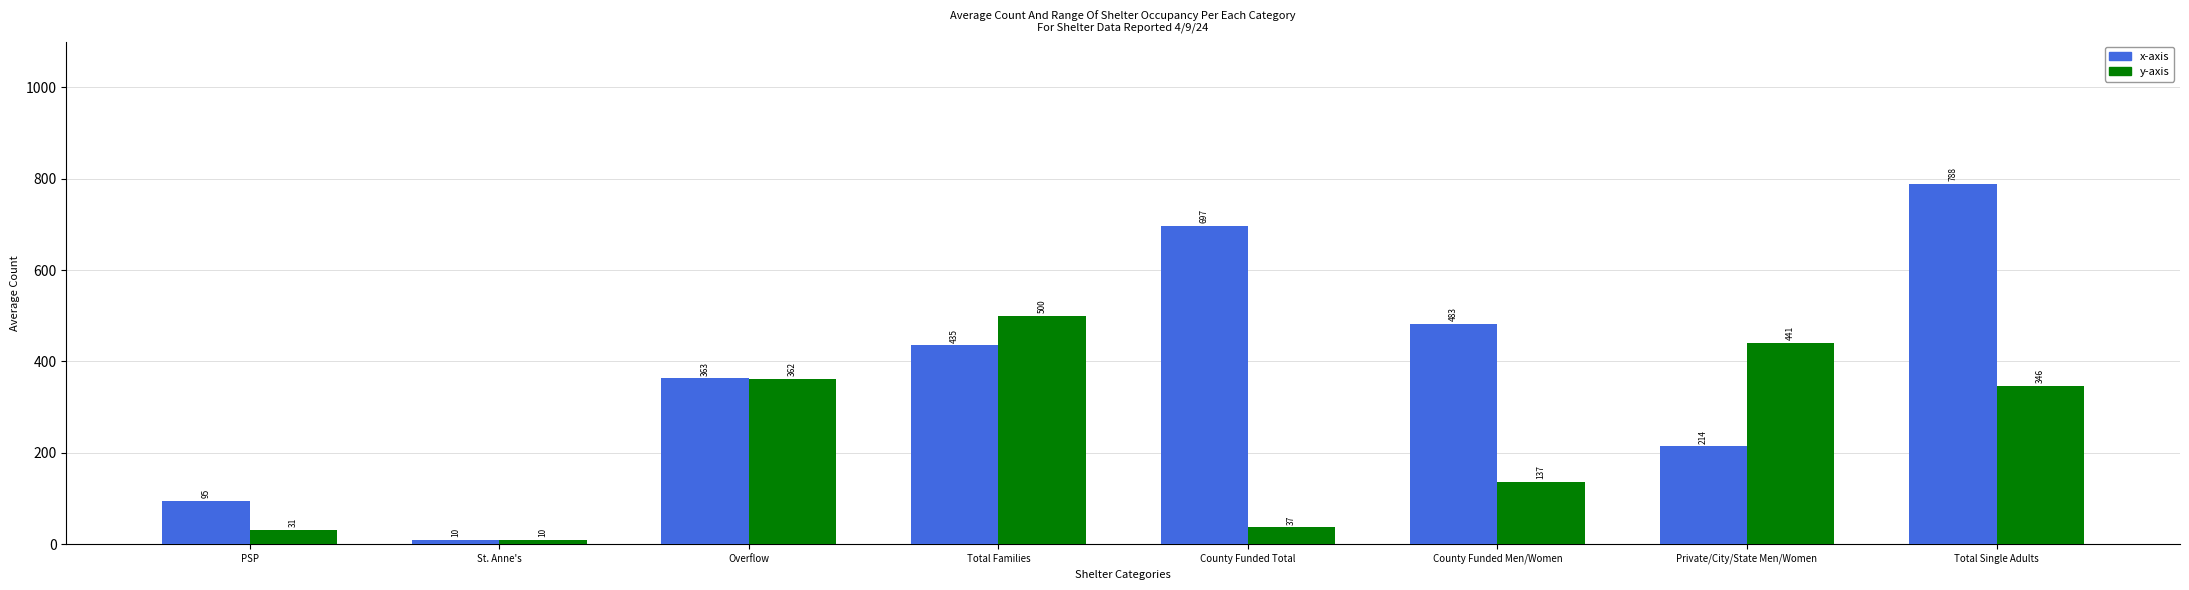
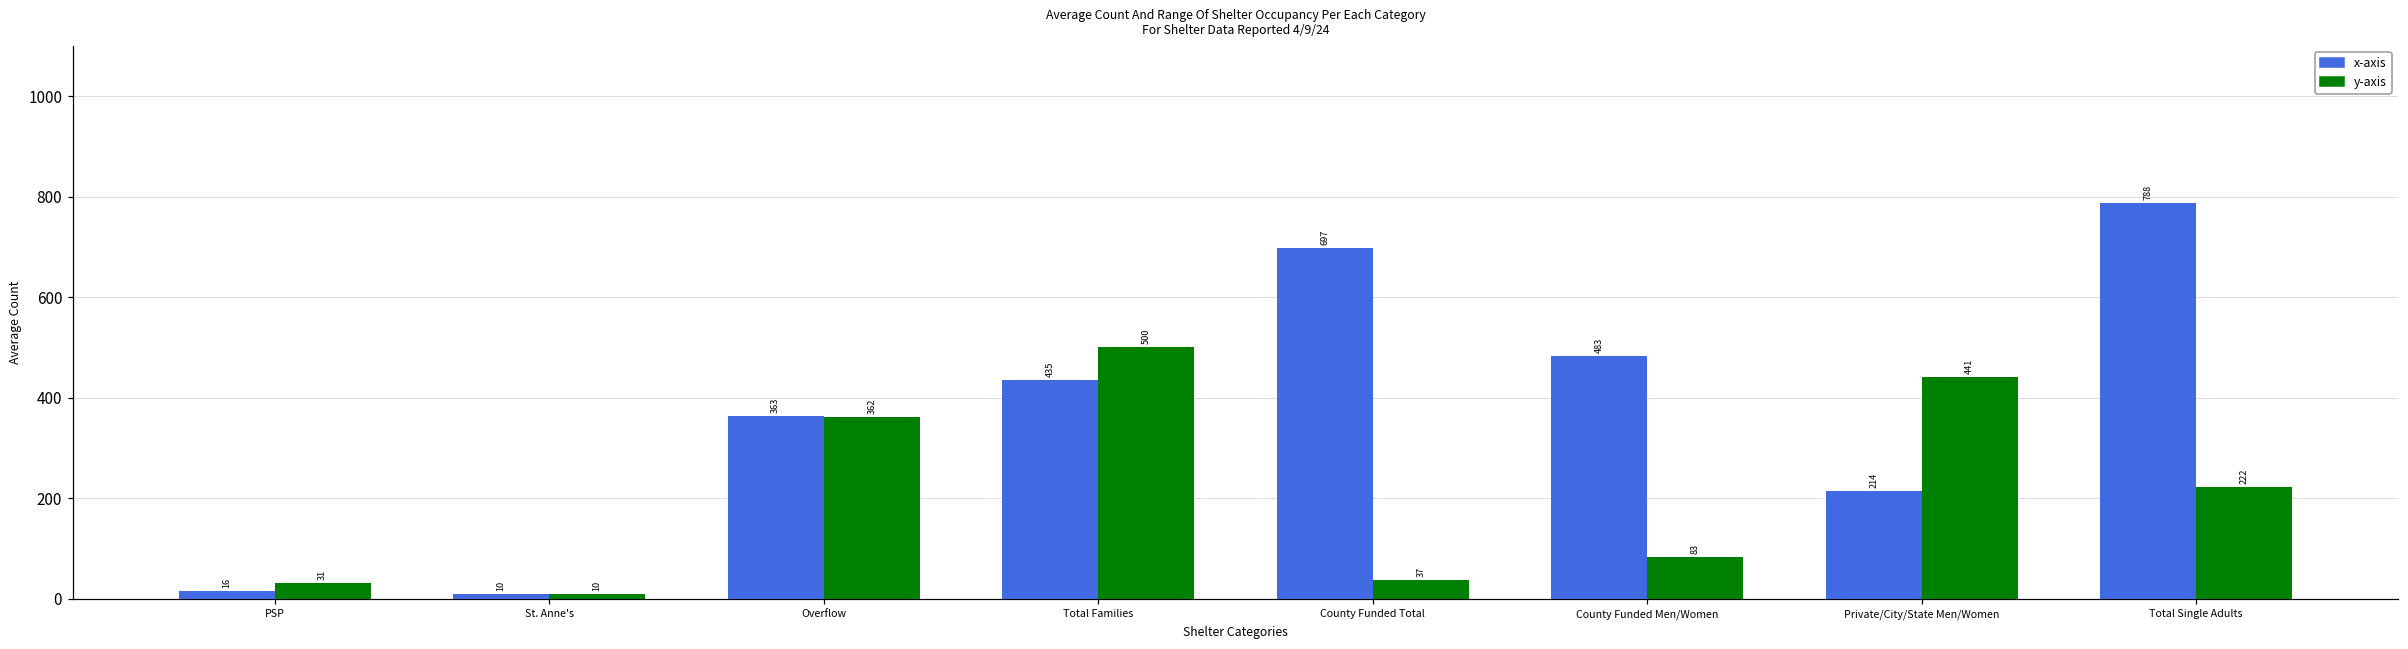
x-axis, PSP: 95 -> 16
y-axis, County Funded Men/Women: 137 -> 83
y-axis, Total Single Adults: 346 -> 222
